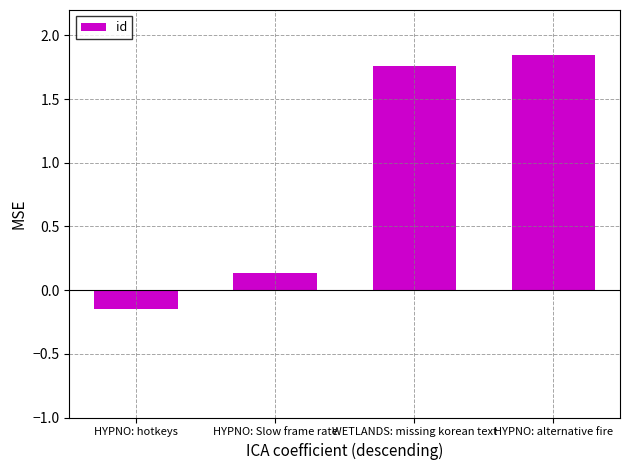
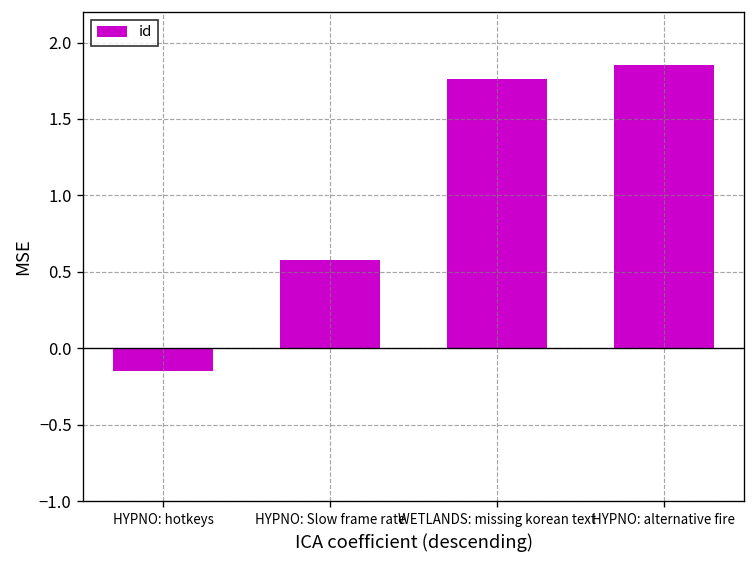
HYPNO: Slow frame rate: 0.13 -> 0.58
